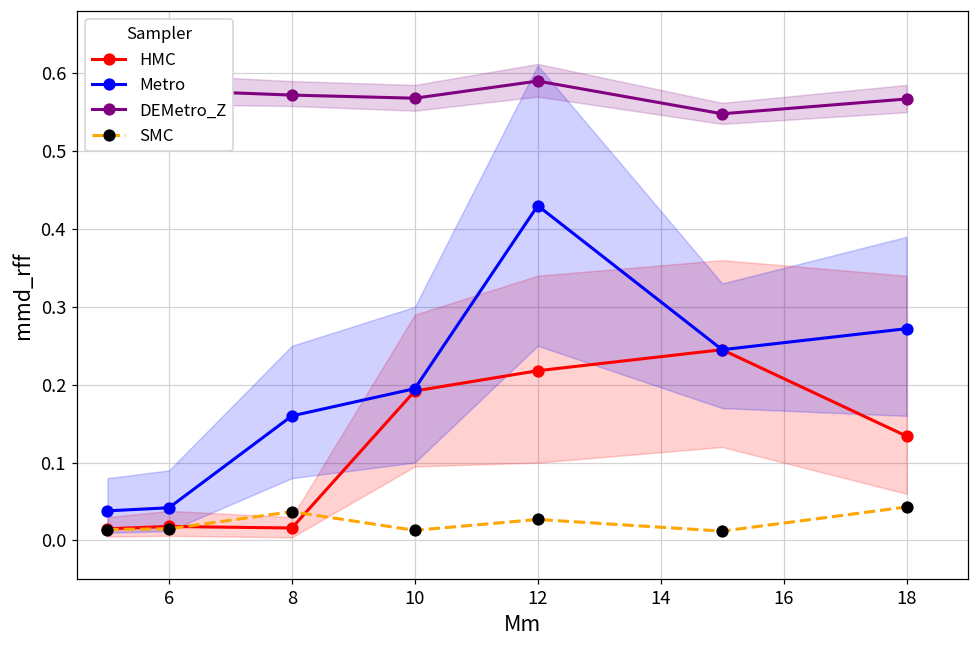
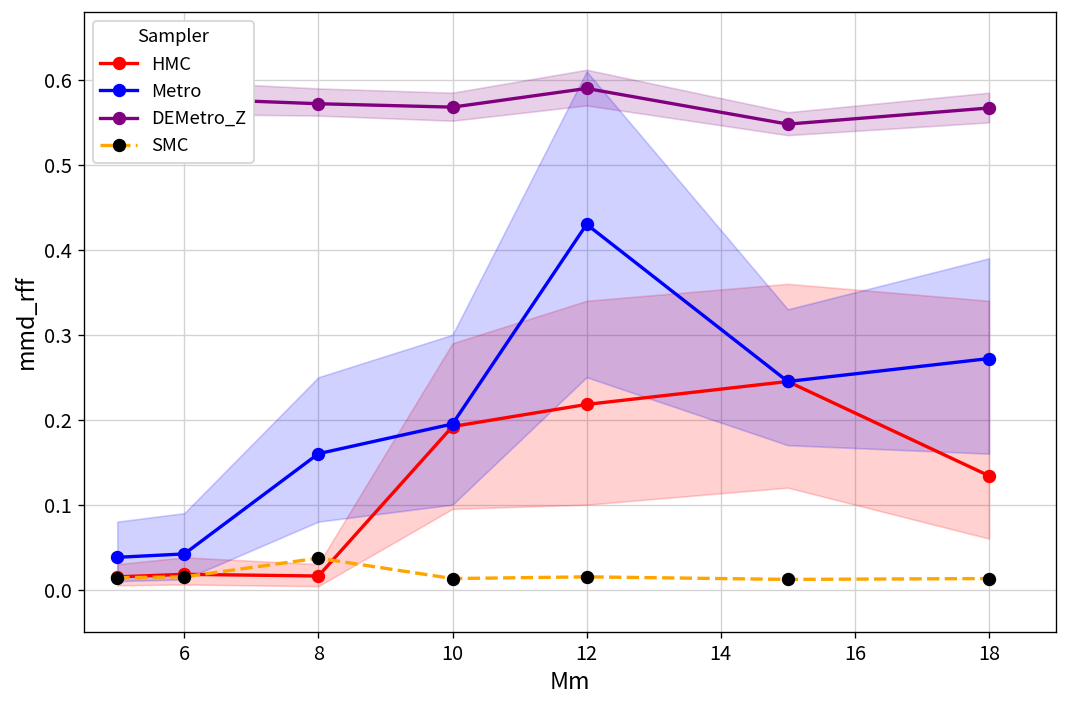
SMC, 12: 0.03 -> 0.02
SMC, 18: 0.04 -> 0.01
